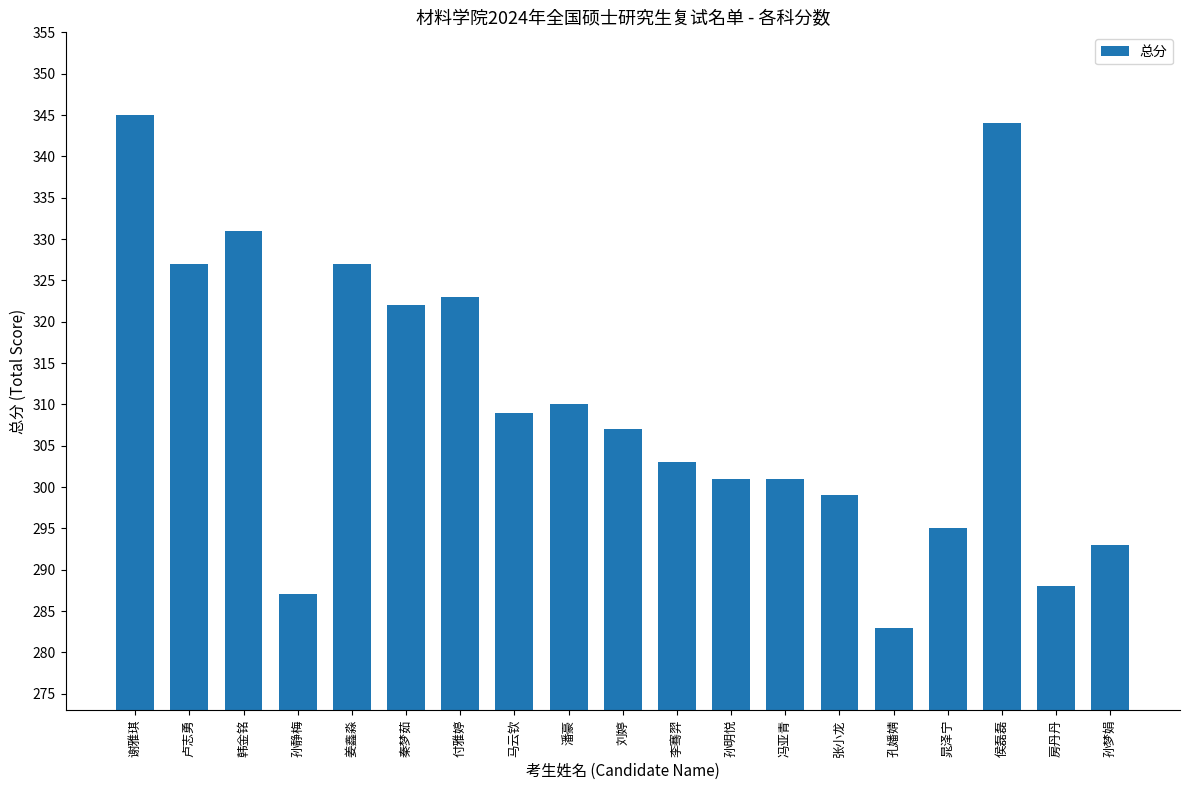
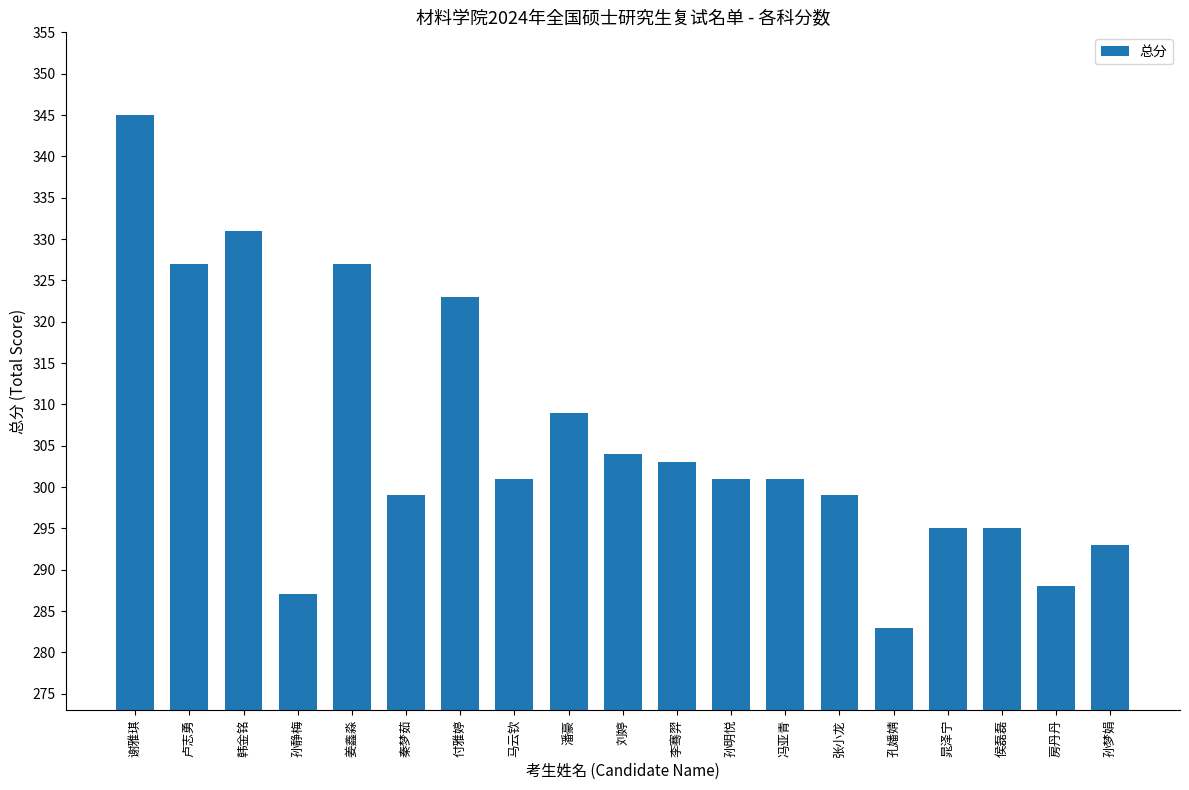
秦梦茹: 322 -> 299
马云钦: 309 -> 301
潘豪: 310 -> 309
刘婷: 307 -> 304
侯磊磊: 344 -> 295
